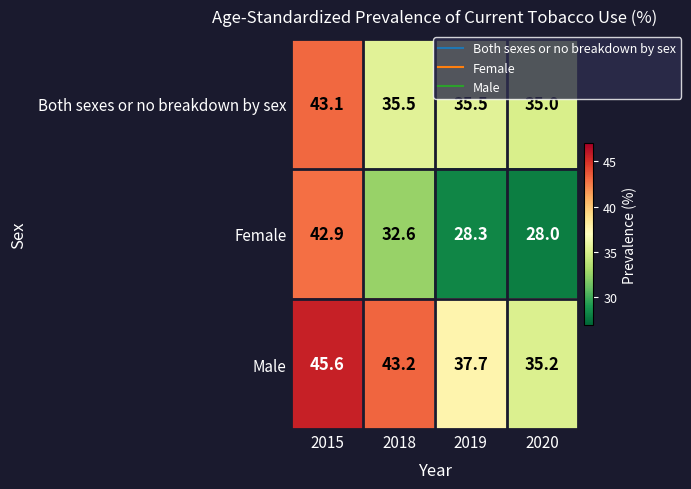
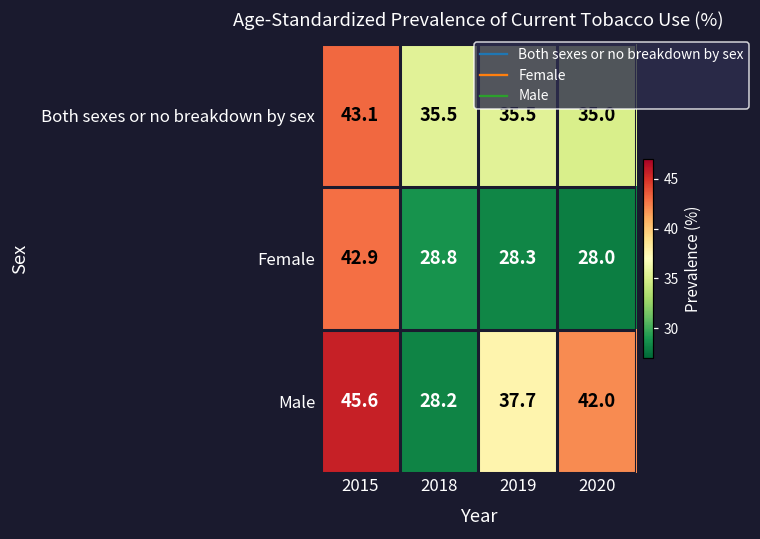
Female, 2018: 32.6 -> 28.8
Male, 2018: 43.2 -> 28.2
Male, 2020: 35.2 -> 42.0
